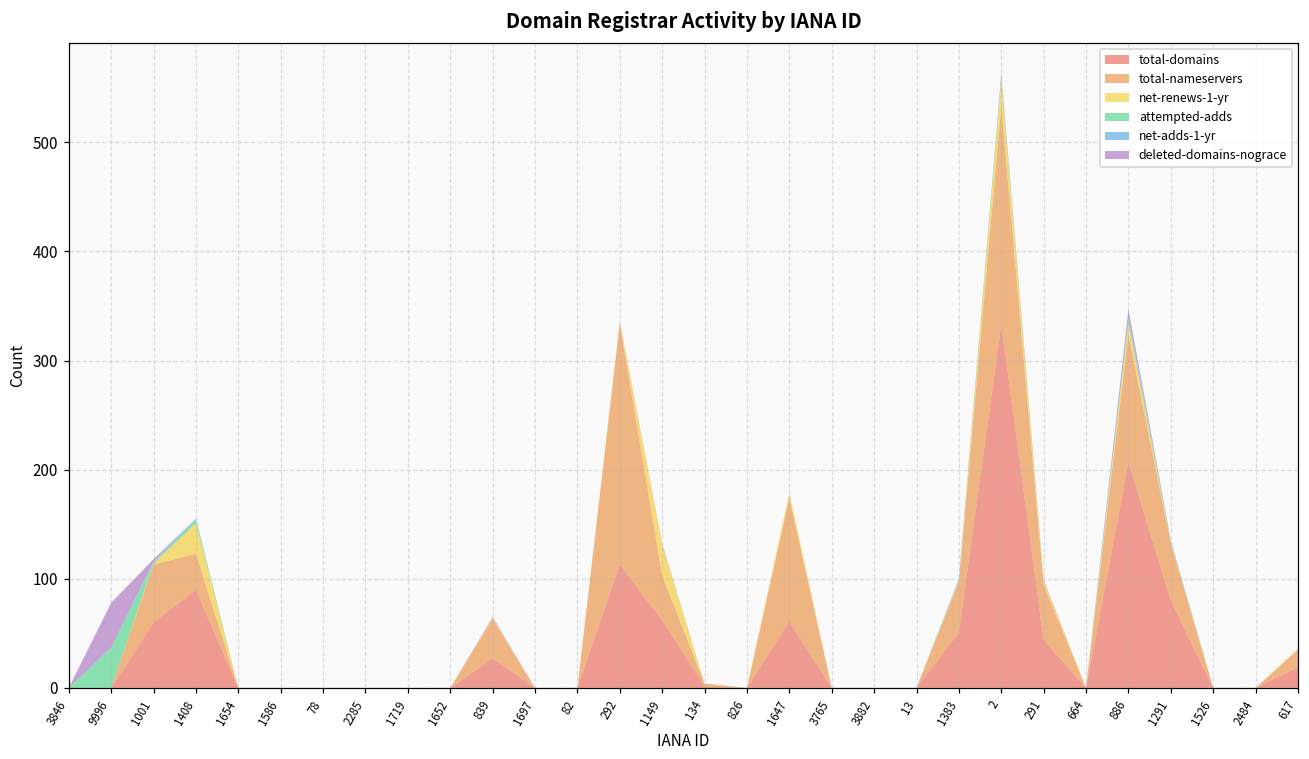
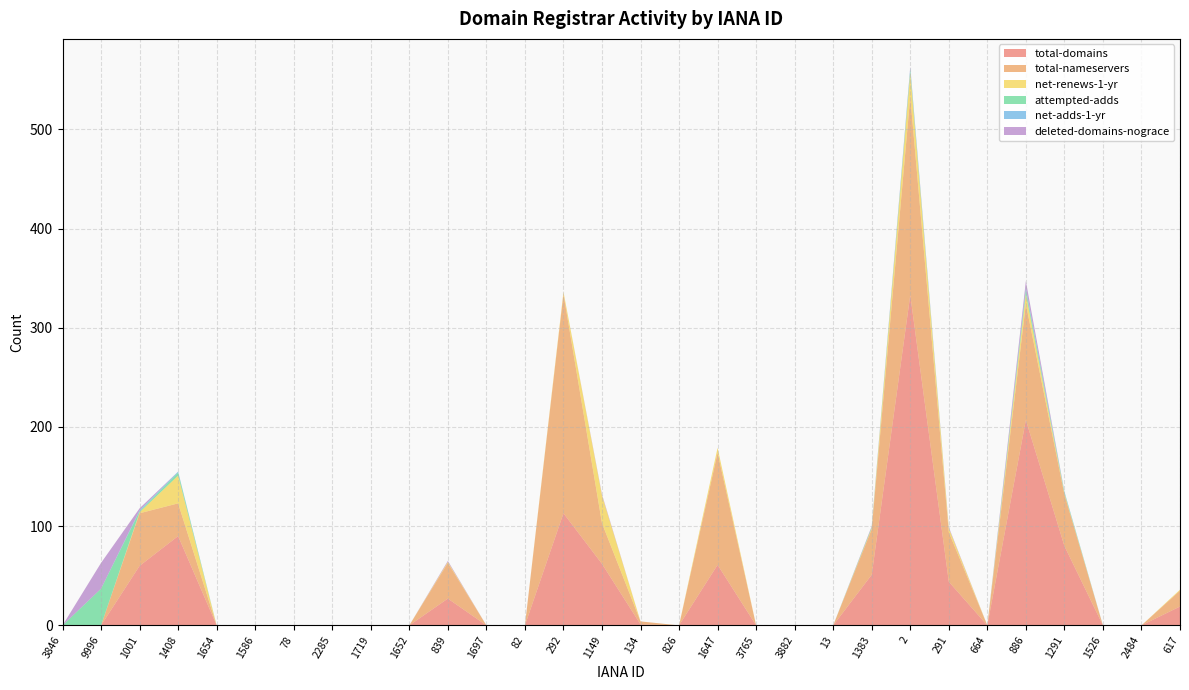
deleted-domains-nograce, 9996: 40 -> 30
